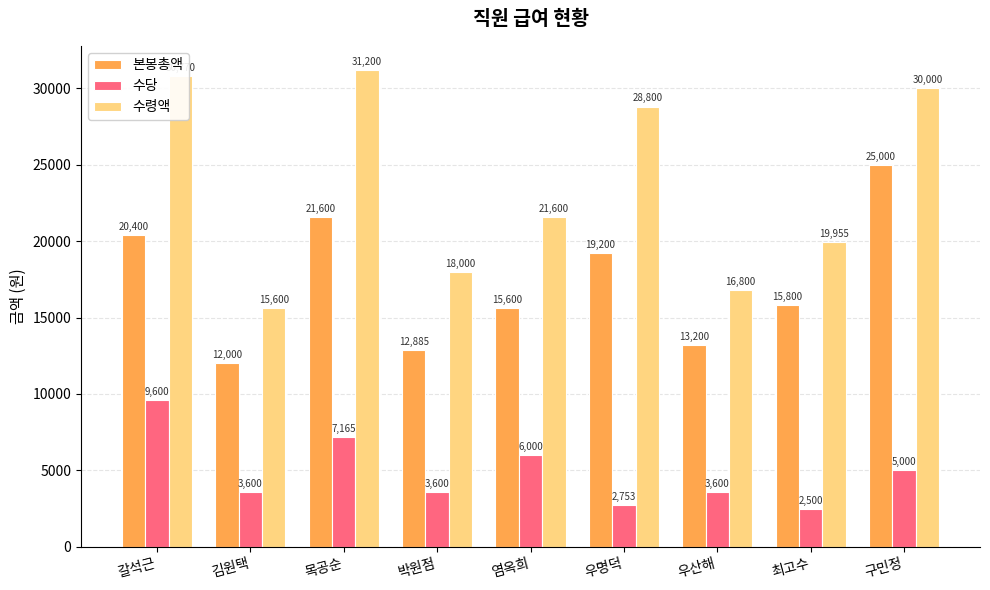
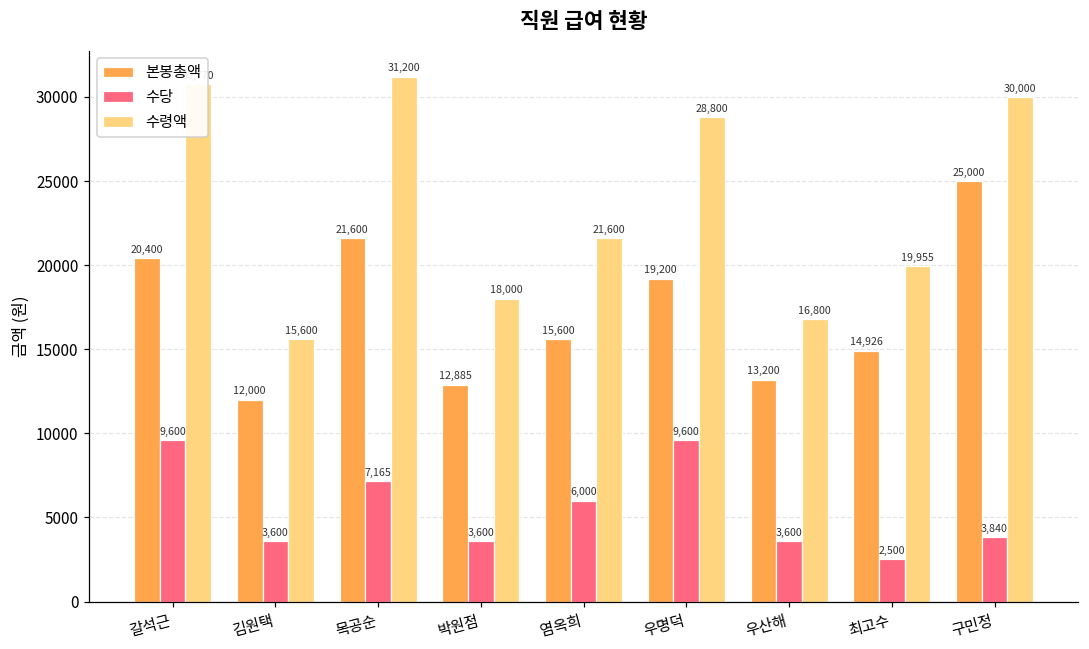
수당, 우명덕: 2,753 -> 9,600
본봉총액, 최고수: 15,800 -> 14,926
수당, 구민정: 5,000 -> 3,840
